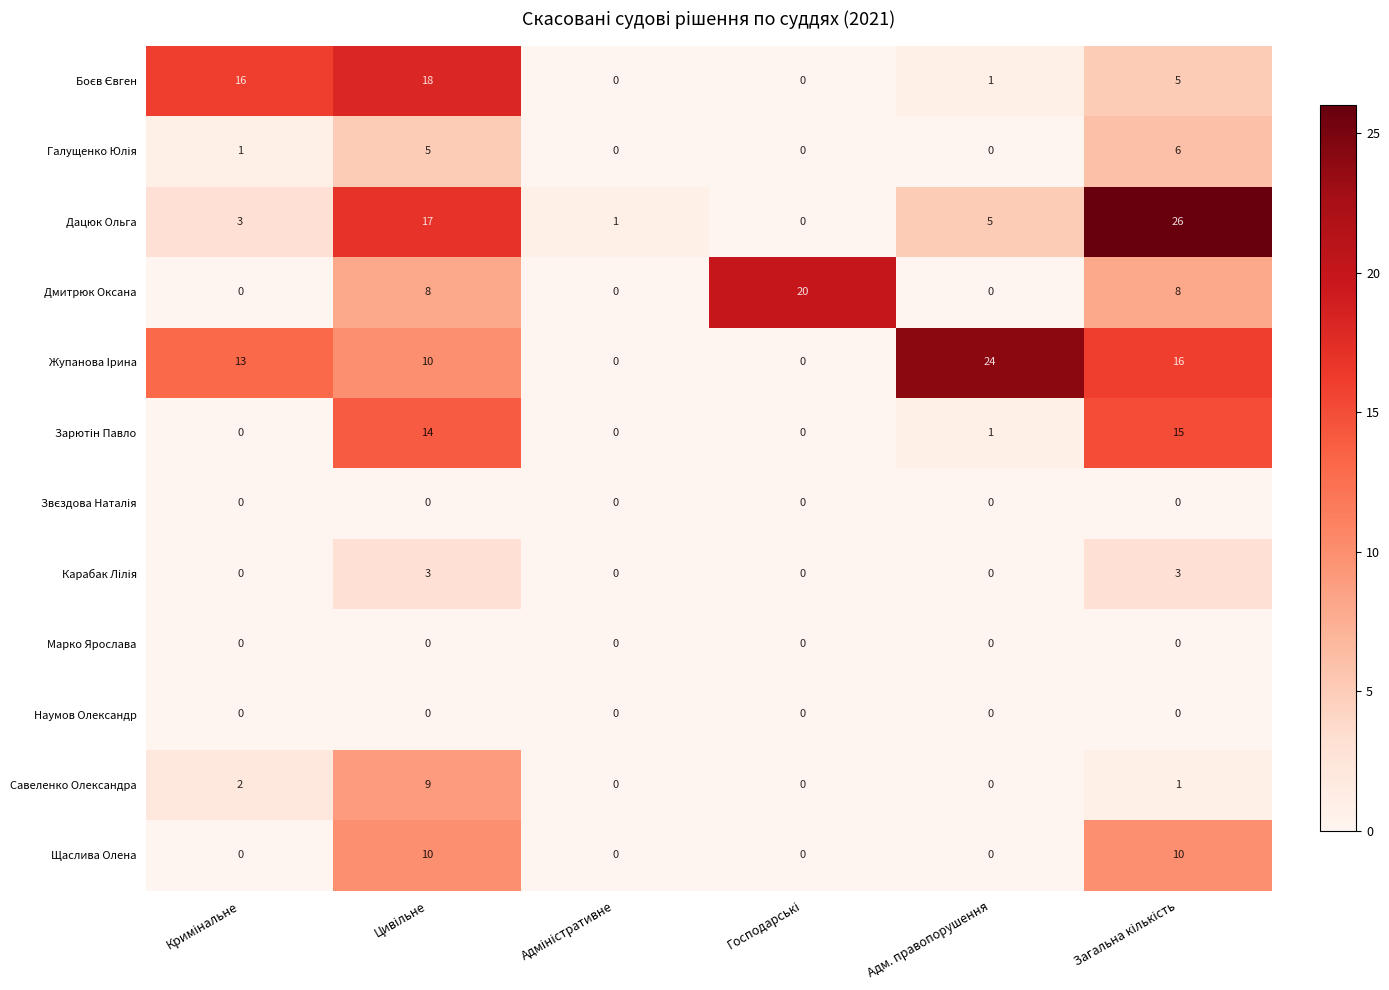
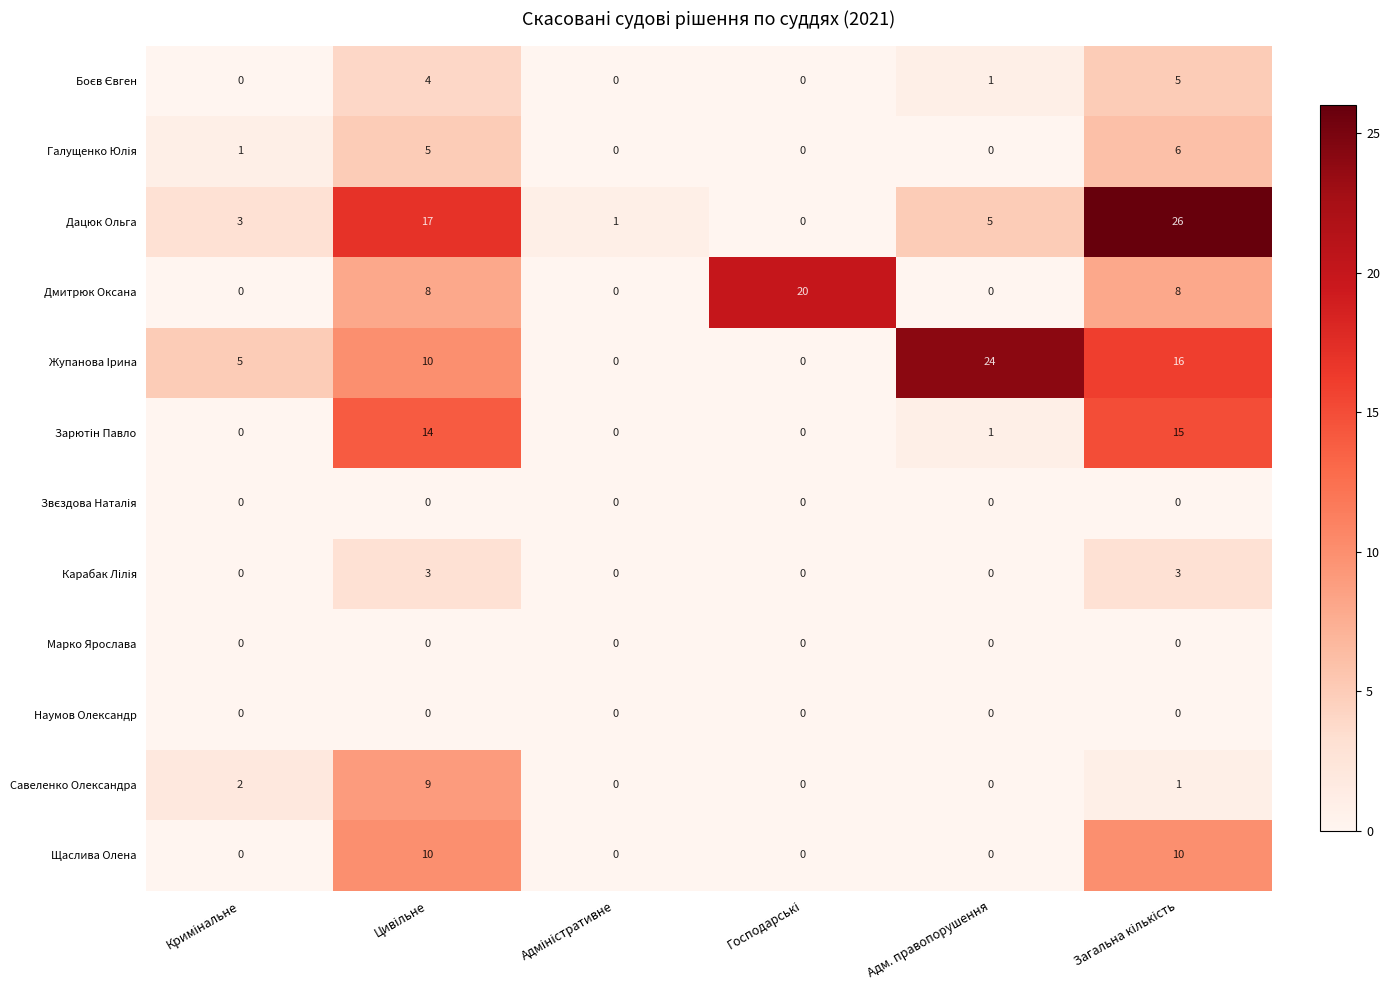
Боєв Євген, Кримінальне: 16 -> 0
Боєв Євген, Цивільне: 18 -> 4
Жупанова Ірина, Кримінальне: 13 -> 5
